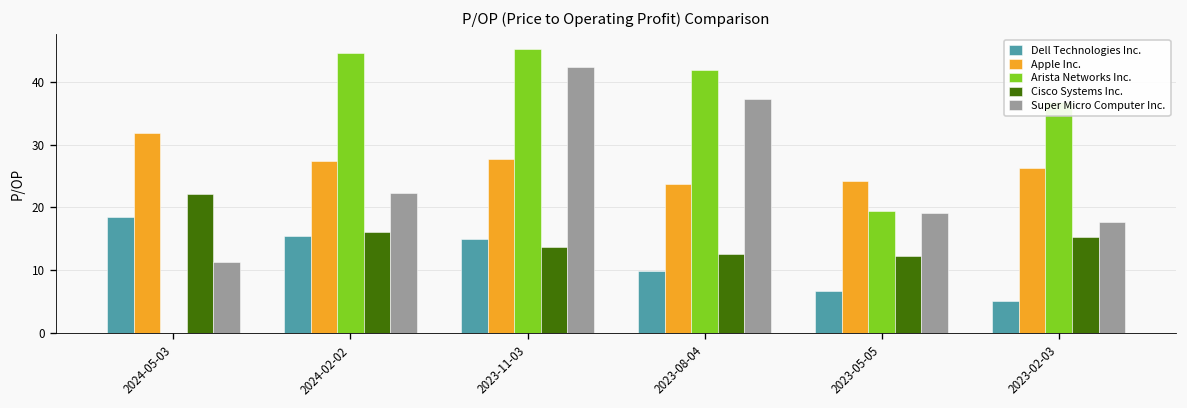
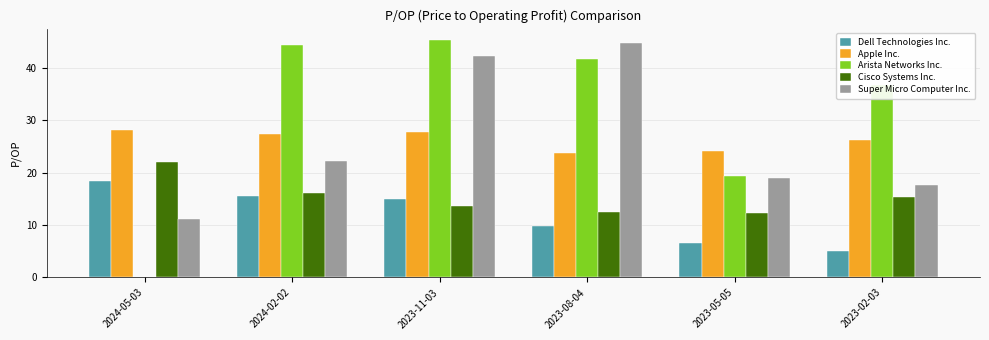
Apple Inc., 2024-05-03: 32 -> 28
Super Micro Computer Inc., 2023-08-04: 37 -> 45
